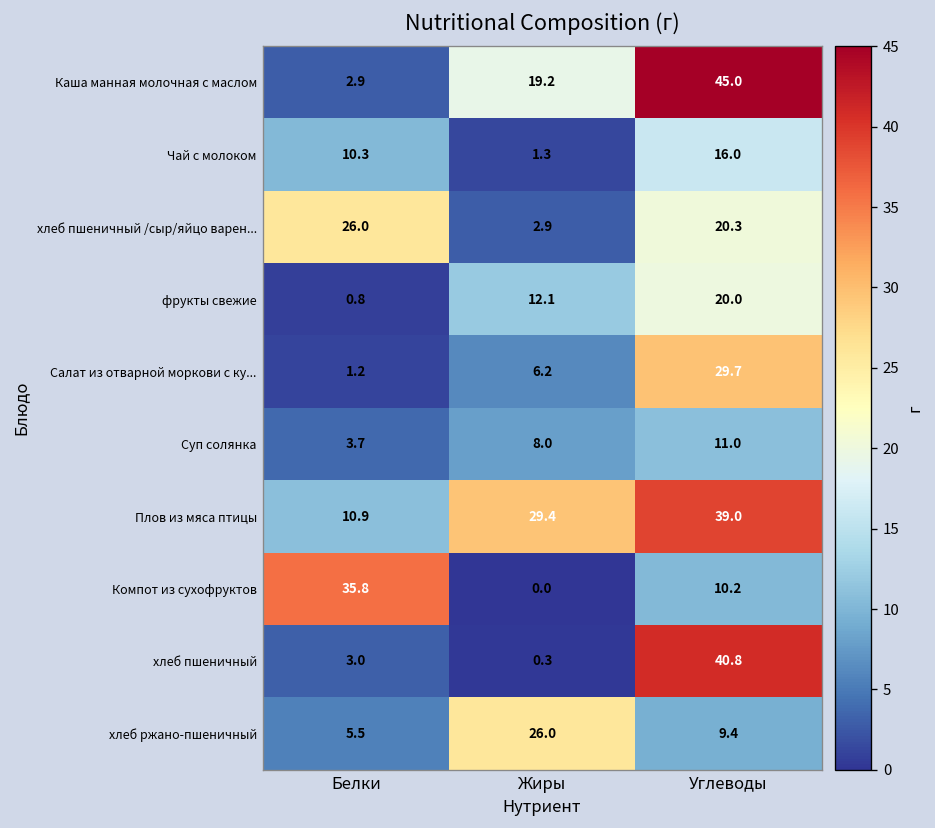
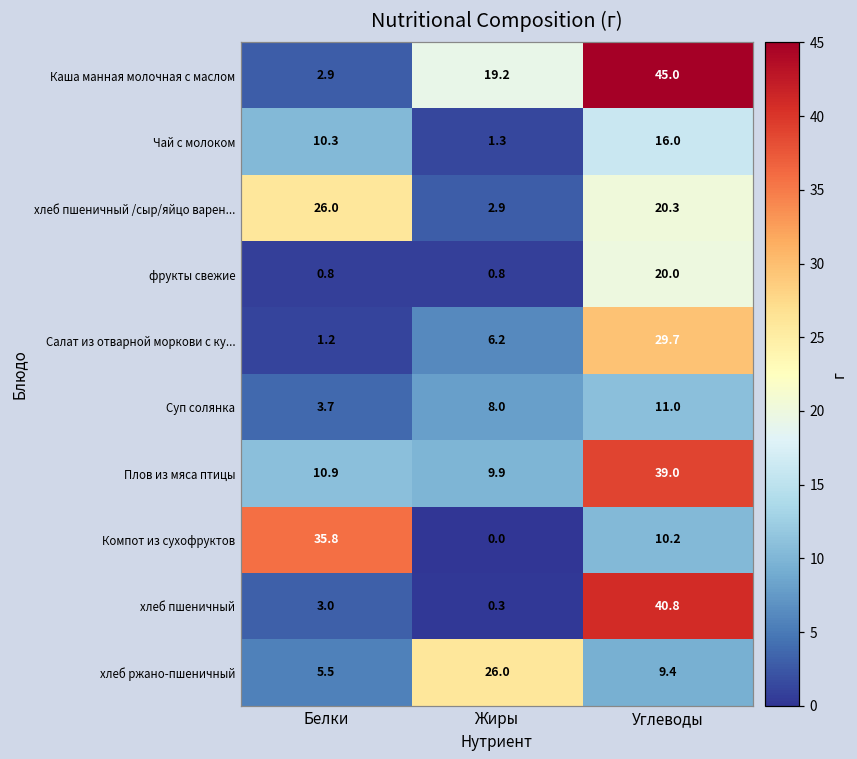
фрукты свежие, Жиры: 12.1 -> 0.8
Плов из мяса птицы, Жиры: 29.4 -> 9.9
